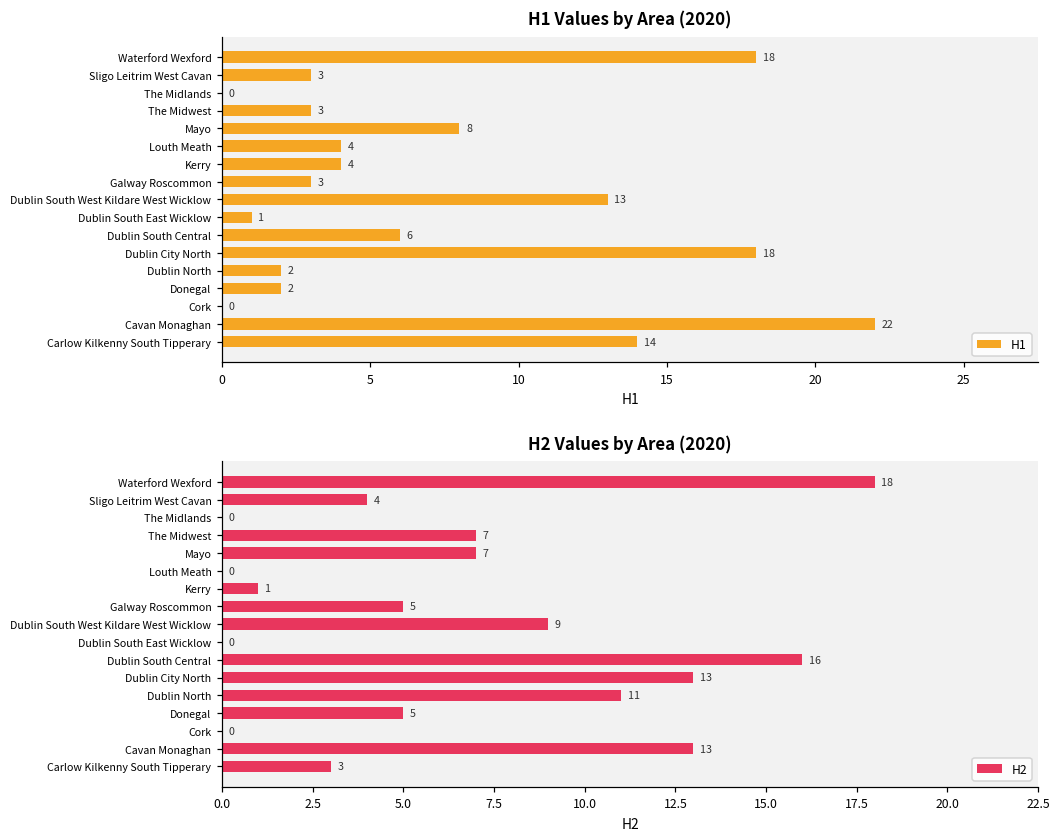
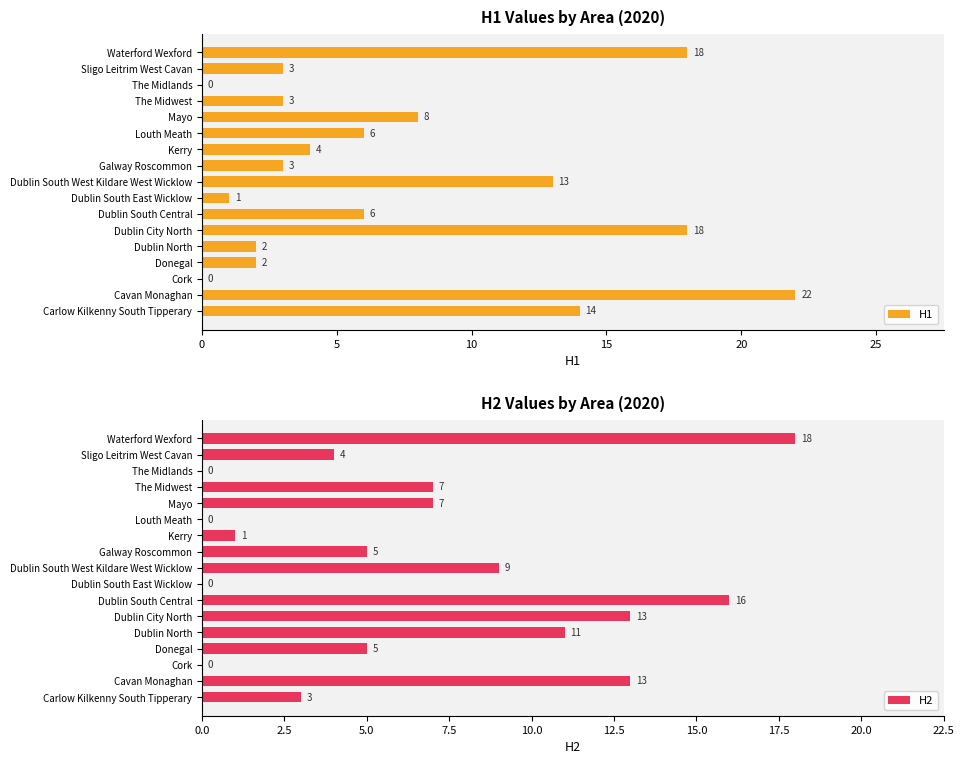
H1 Values by Area (2020), Louth Meath: 4 -> 6
